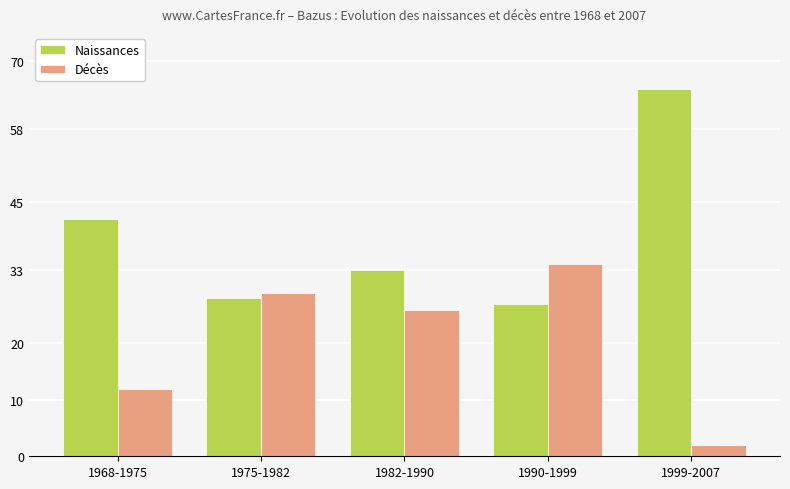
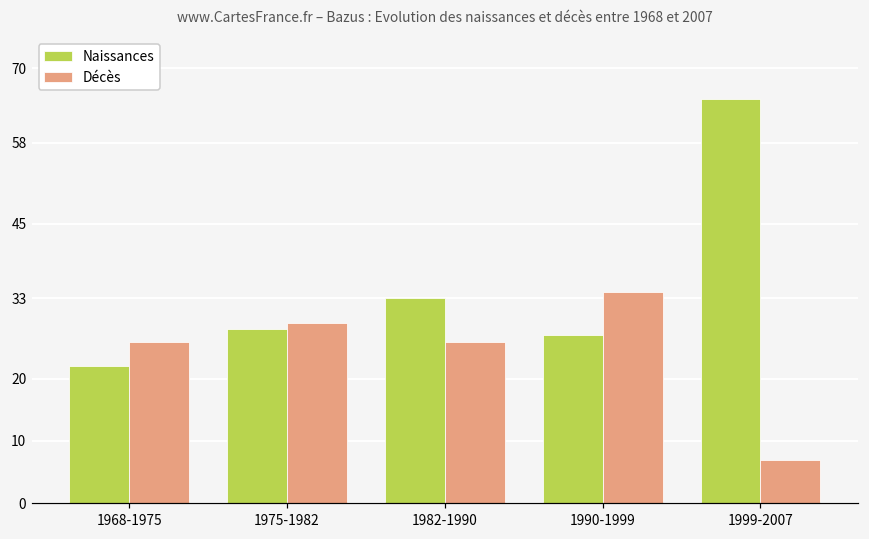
Naissances, 1968-1975: 42 -> 22
Décès, 1968-1975: 12 -> 26
Décès, 1999-2007: 2 -> 7
